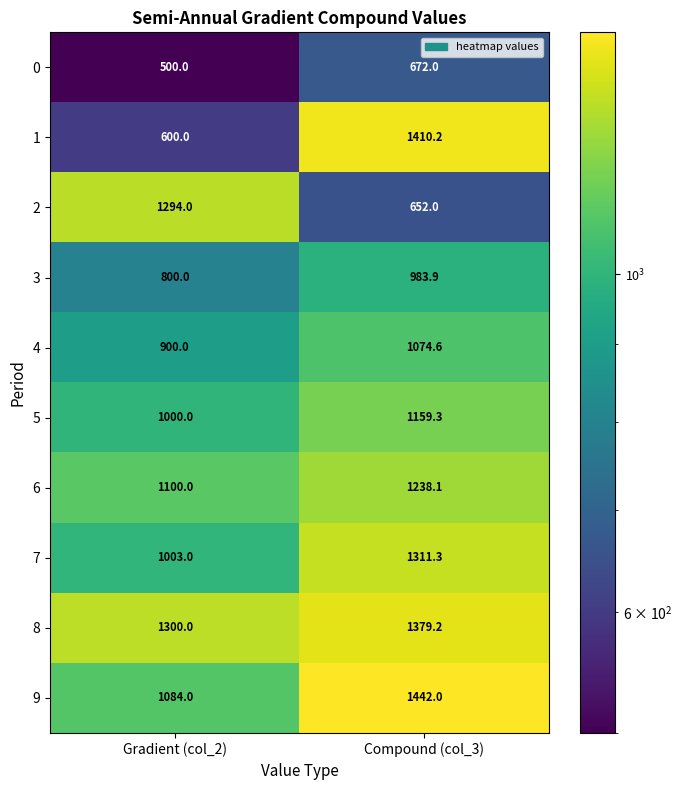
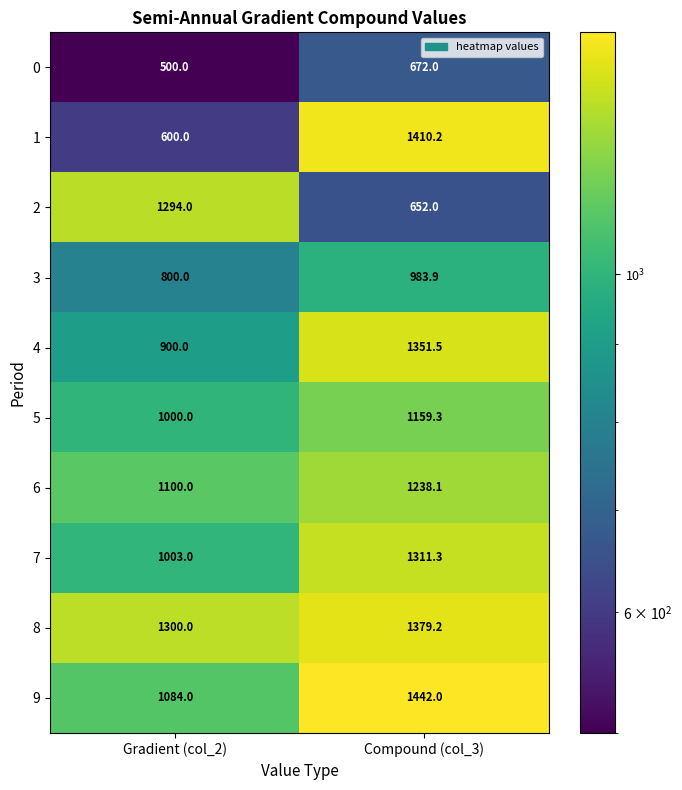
4, Compound (col_3): 1074.6 -> 1351.5
